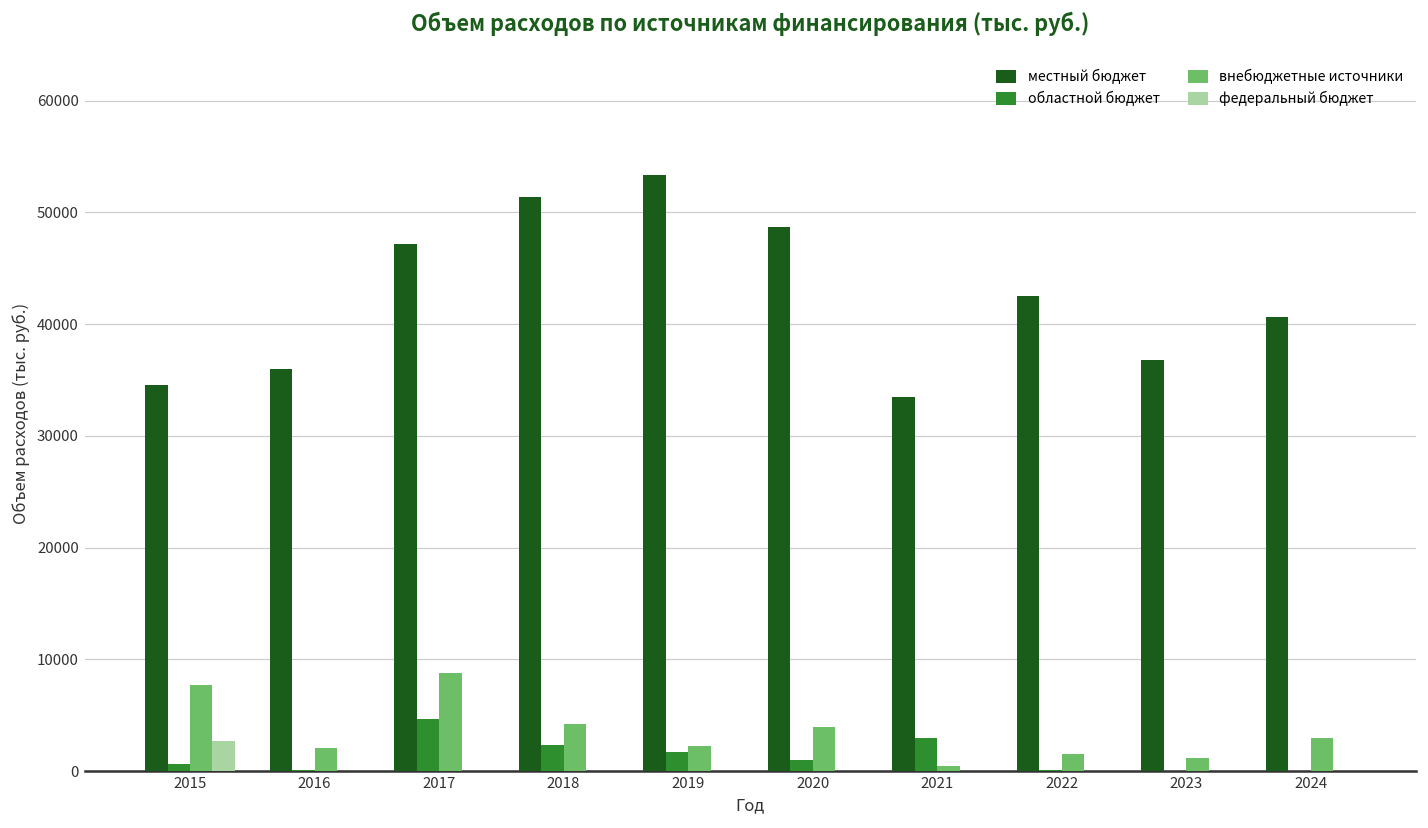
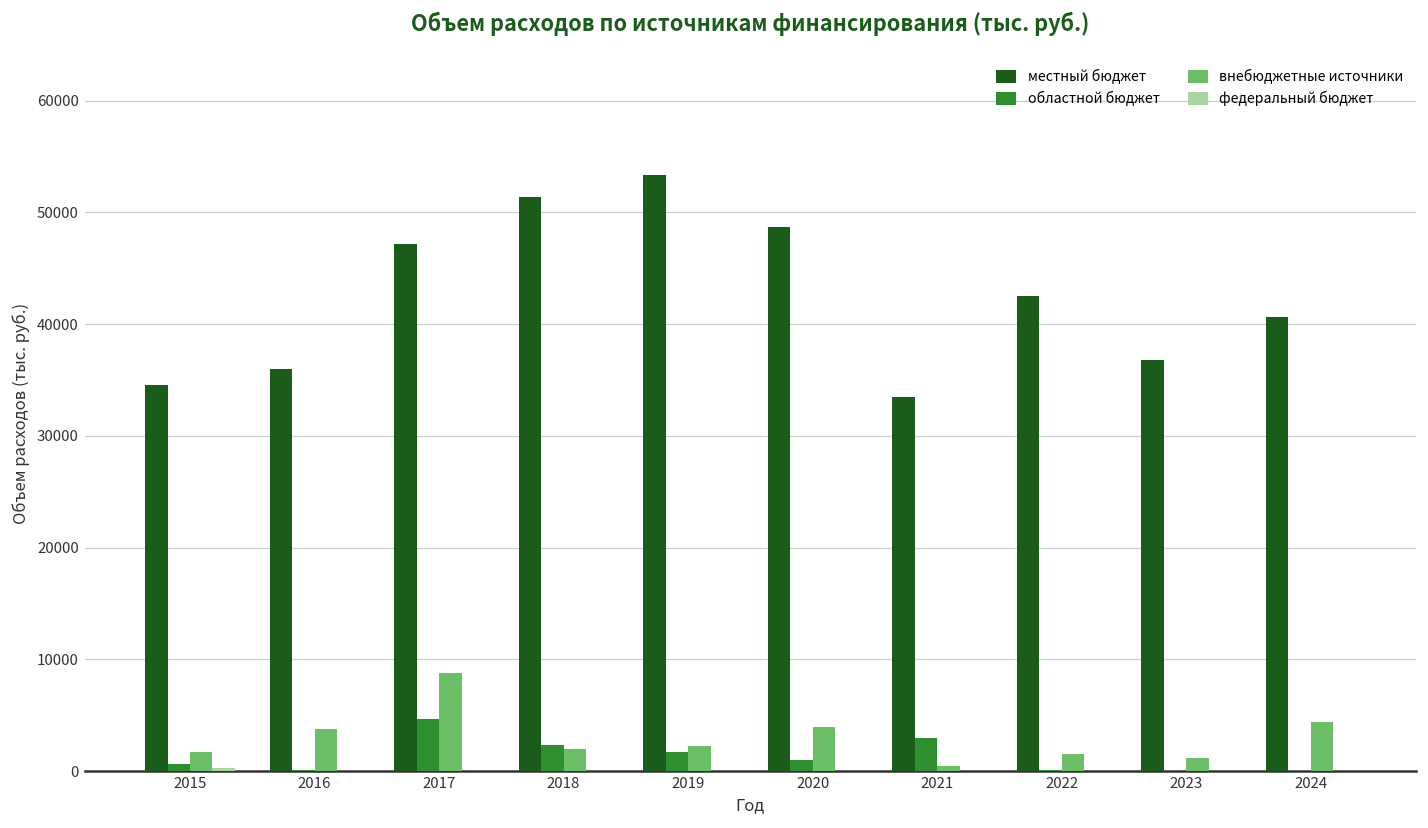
внебюджетные источники, 2015: 8000 -> 2000
федеральный бюджет, 2015: 3000 -> 0
внебюджетные источники, 2016: 2000 -> 4000
внебюджетные источники, 2018: 4000 -> 2000
внебюджетные источники, 2024: 3000 -> 4000
